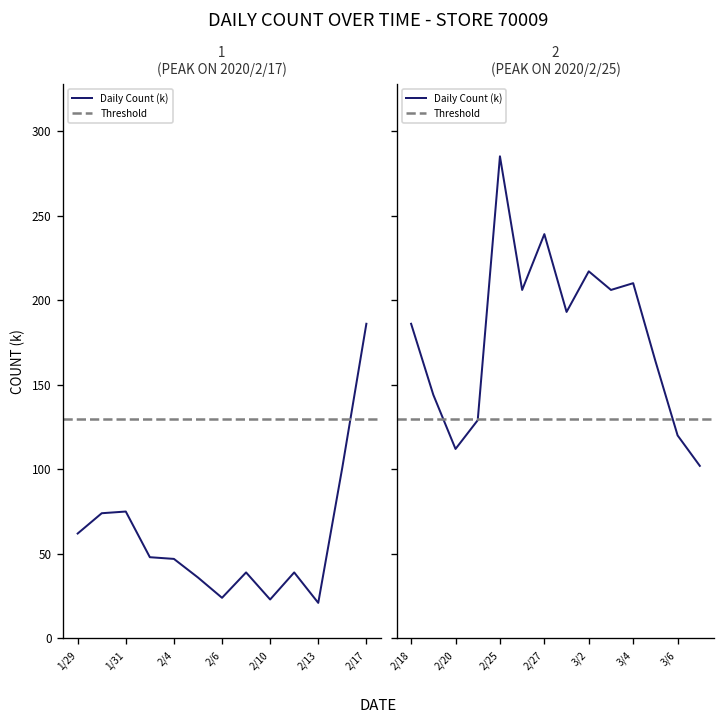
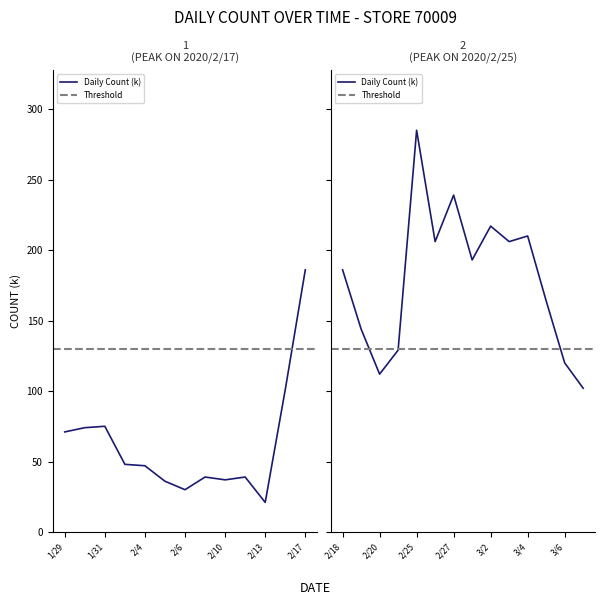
1 (PEAK ON 2020/2/17), 1/29: 62 -> 71
1 (PEAK ON 2020/2/17), 2/6: 24 -> 30
1 (PEAK ON 2020/2/17), 2/10: 23 -> 37
